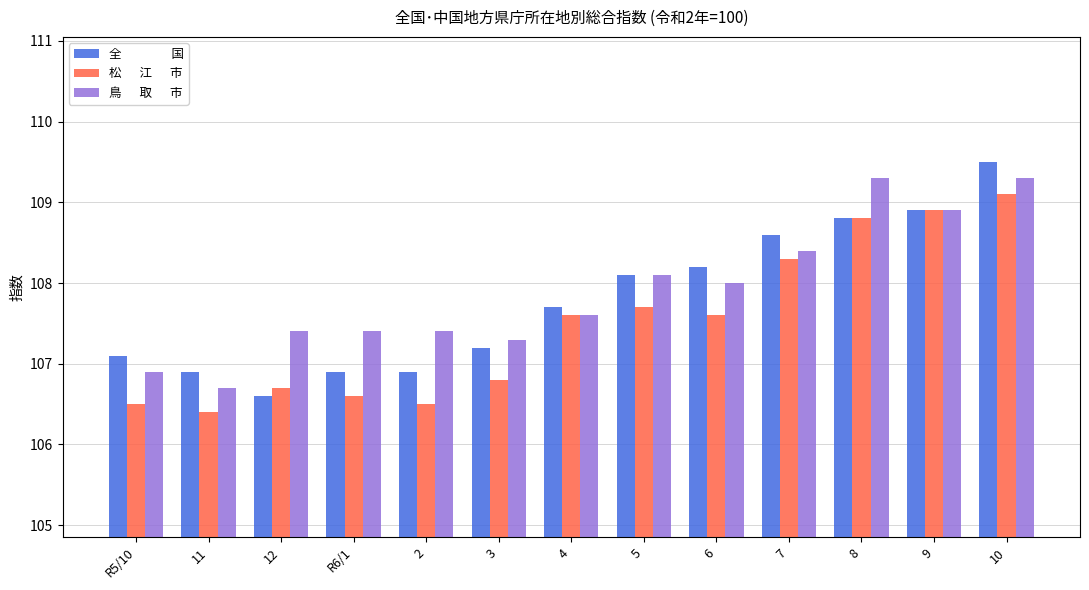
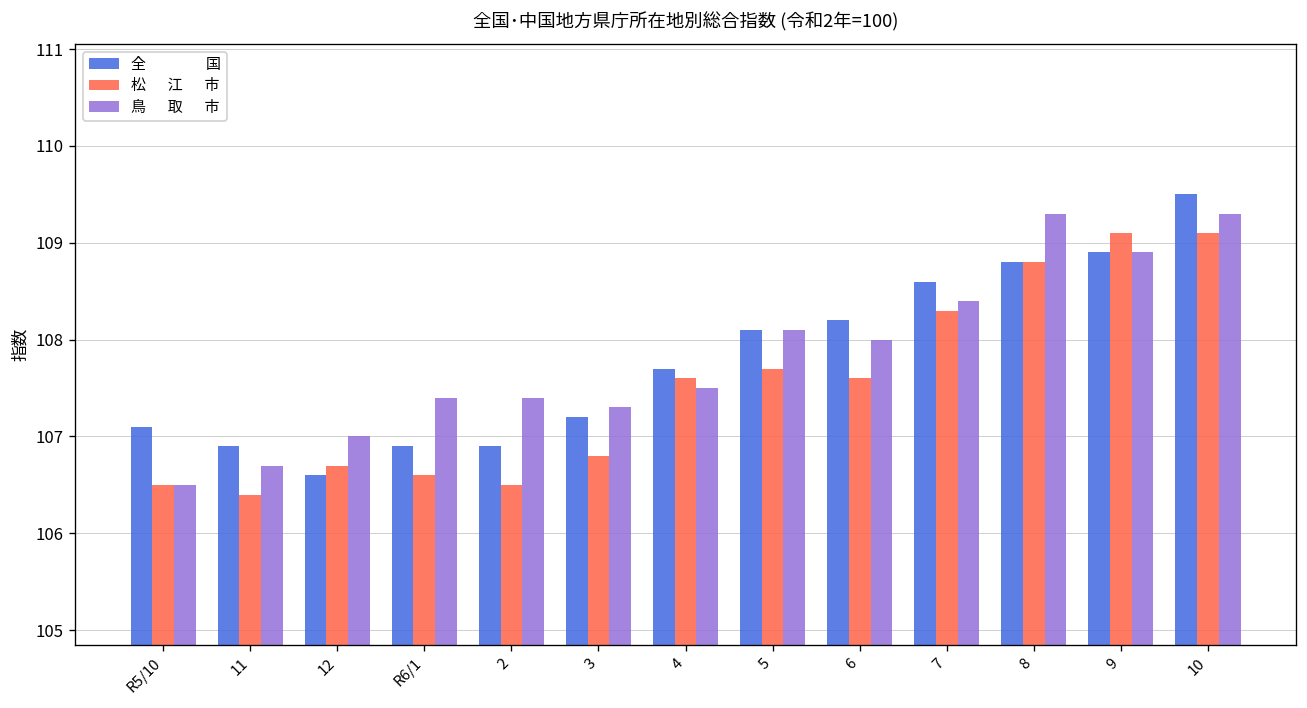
鳥 取 市, R5/10: 106.9 -> 106.5
鳥 取 市, 12: 107.4 -> 107.0
鳥 取 市, 4: 107.6 -> 107.5
松 江 市, 9: 108.9 -> 109.1
